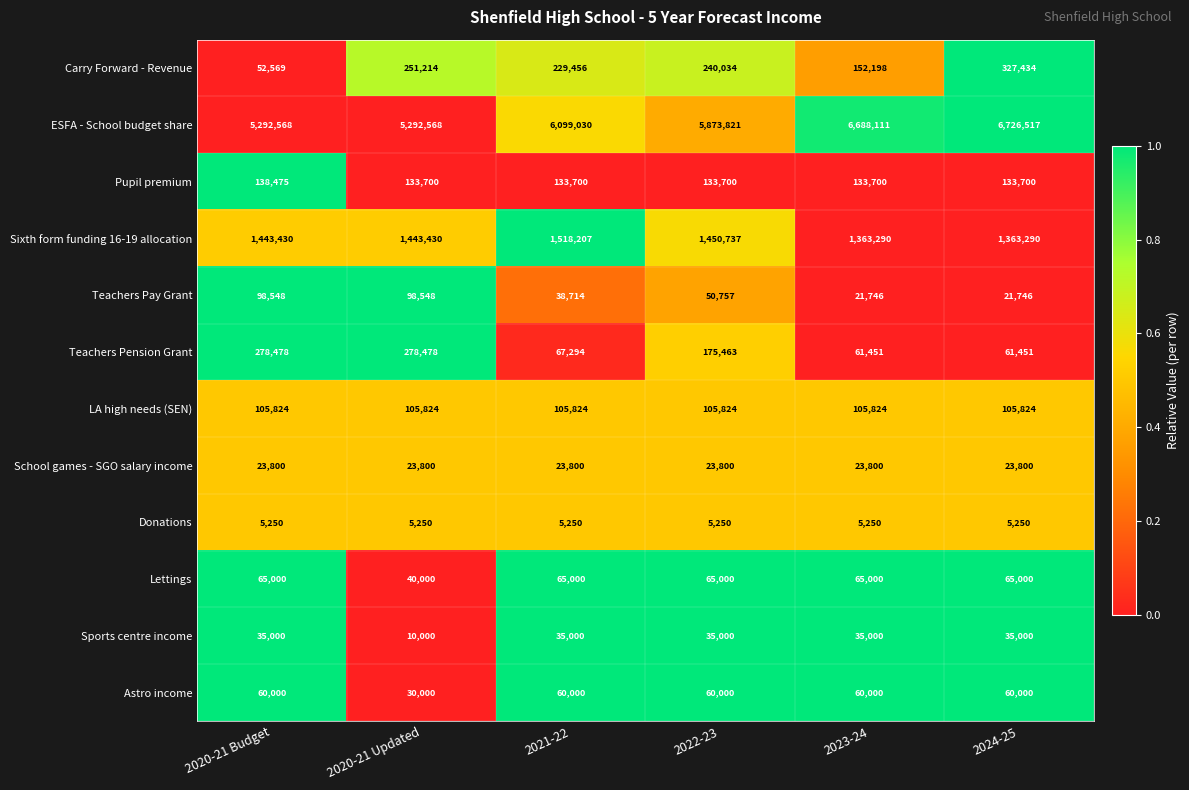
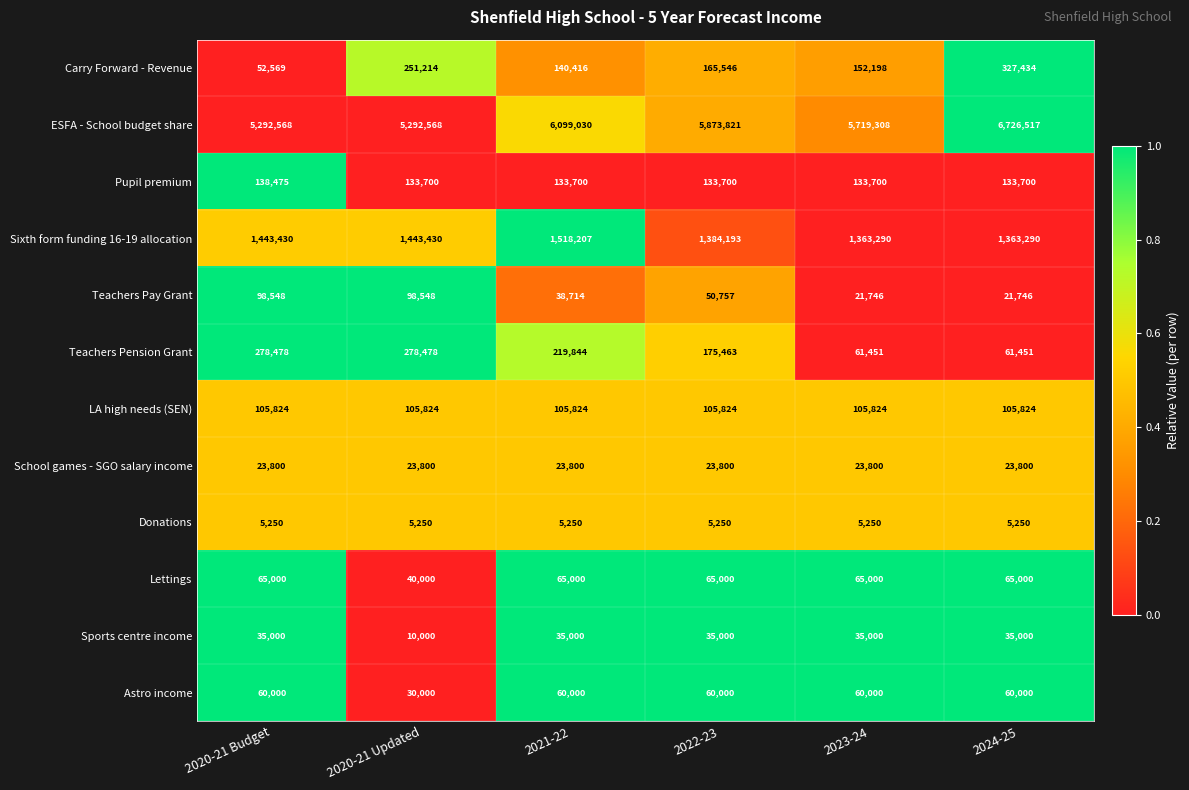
Carry Forward - Revenue, 2021-22: 229,456 -> 140,416
Carry Forward - Revenue, 2022-23: 240,034 -> 165,546
ESFA - School budget share, 2023-24: 6,688,111 -> 5,719,308
Sixth form funding 16-19 allocation, 2022-23: 1,450,737 -> 1,384,193
Teachers Pension Grant, 2021-22: 67,294 -> 219,844
